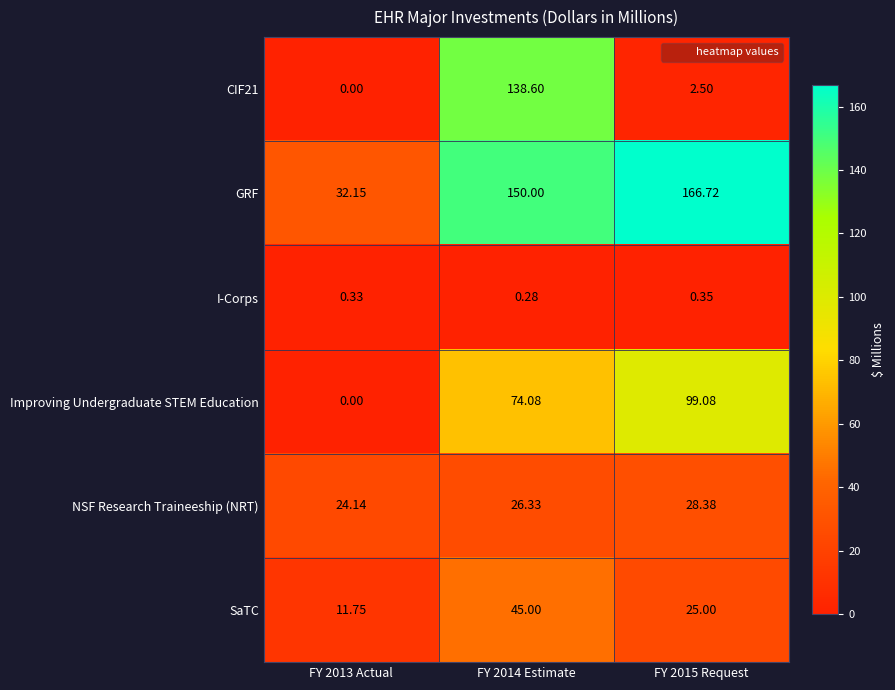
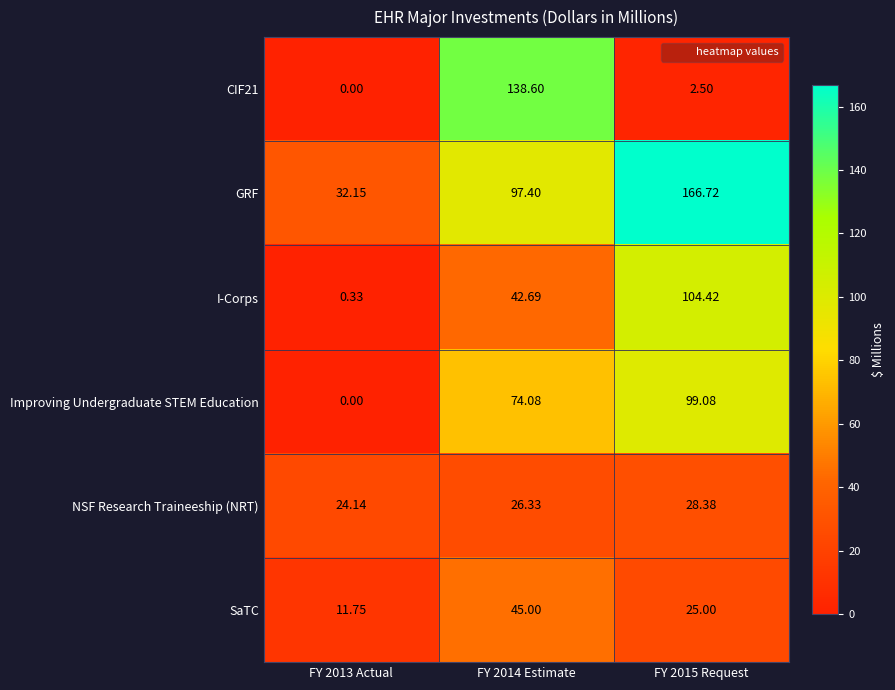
GRF, FY 2014 Estimate: 150.00 -> 97.40
I-Corps, FY 2014 Estimate: 0.28 -> 42.69
I-Corps, FY 2015 Request: 0.35 -> 104.42
